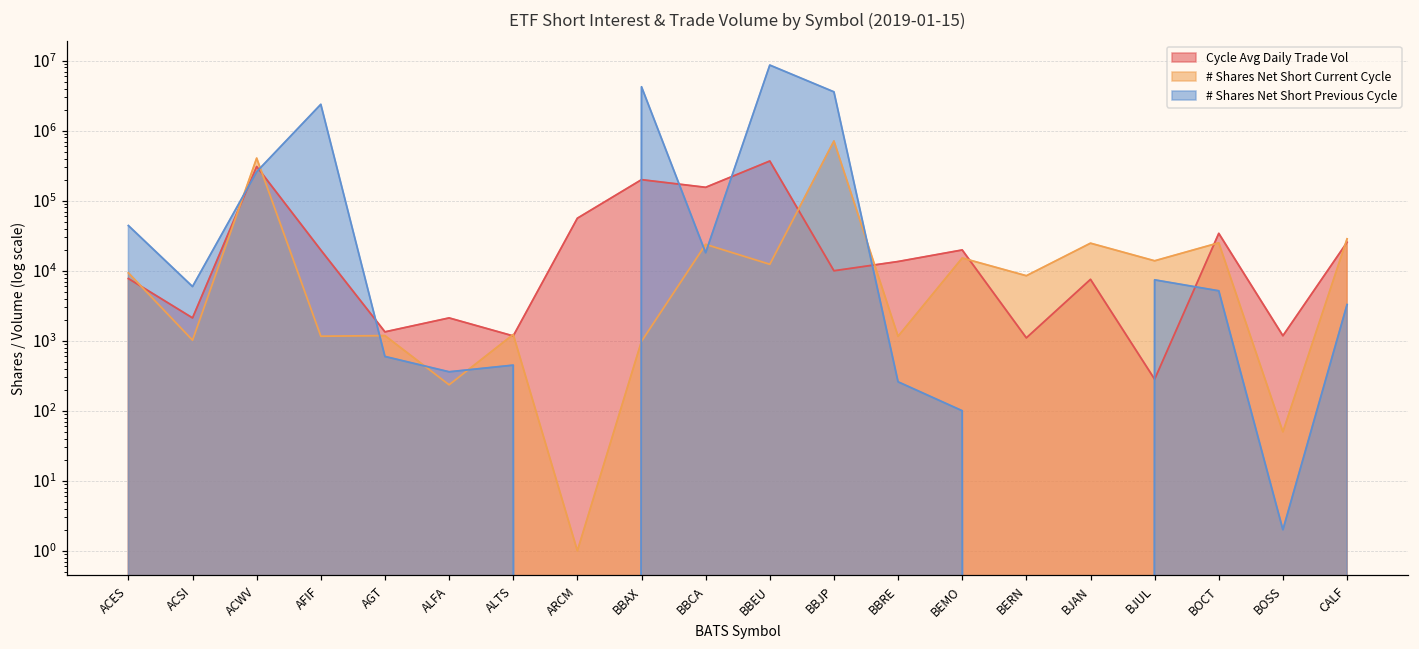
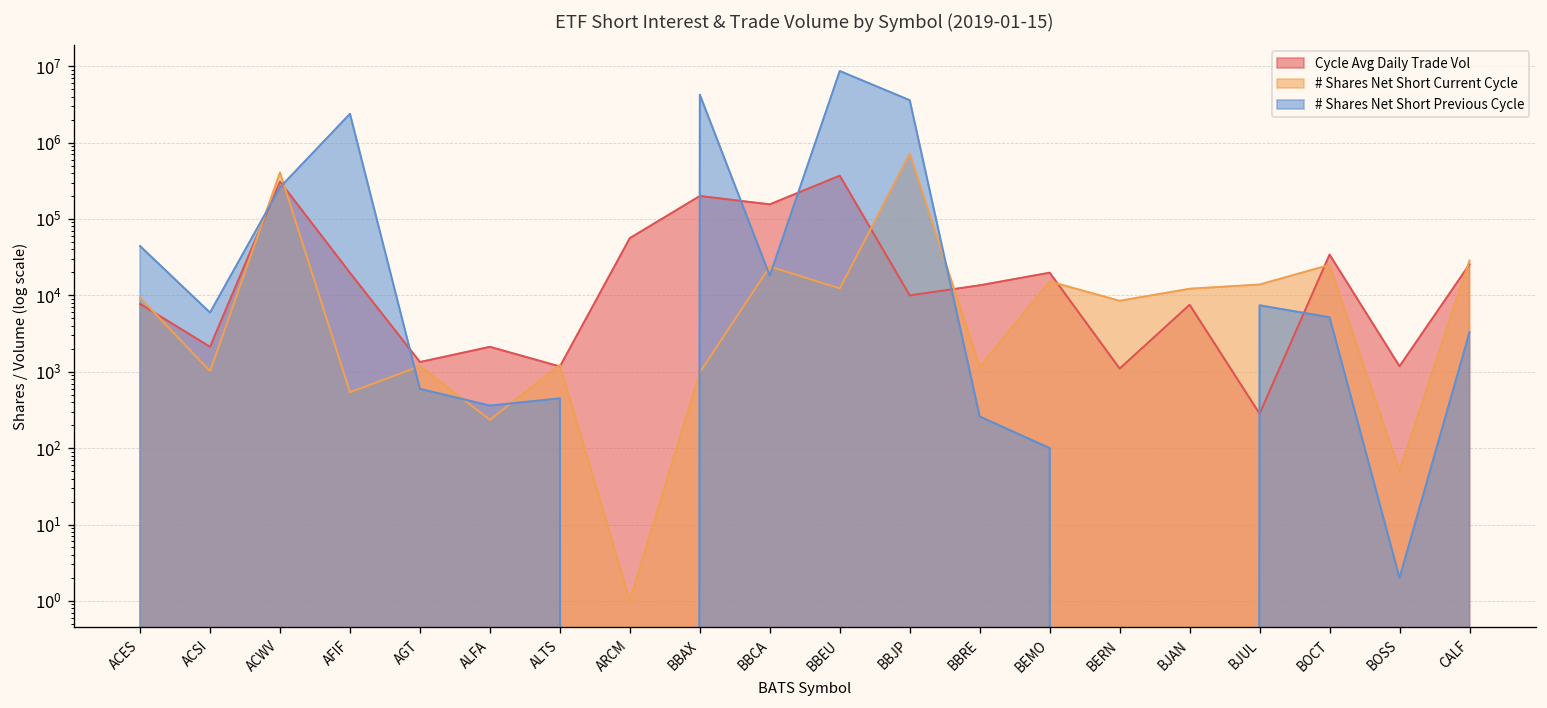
# Shares Net Short Current Cycle, AFIF: 1200 -> 500
# Shares Net Short Current Cycle, BJAN: 25000 -> 12000
